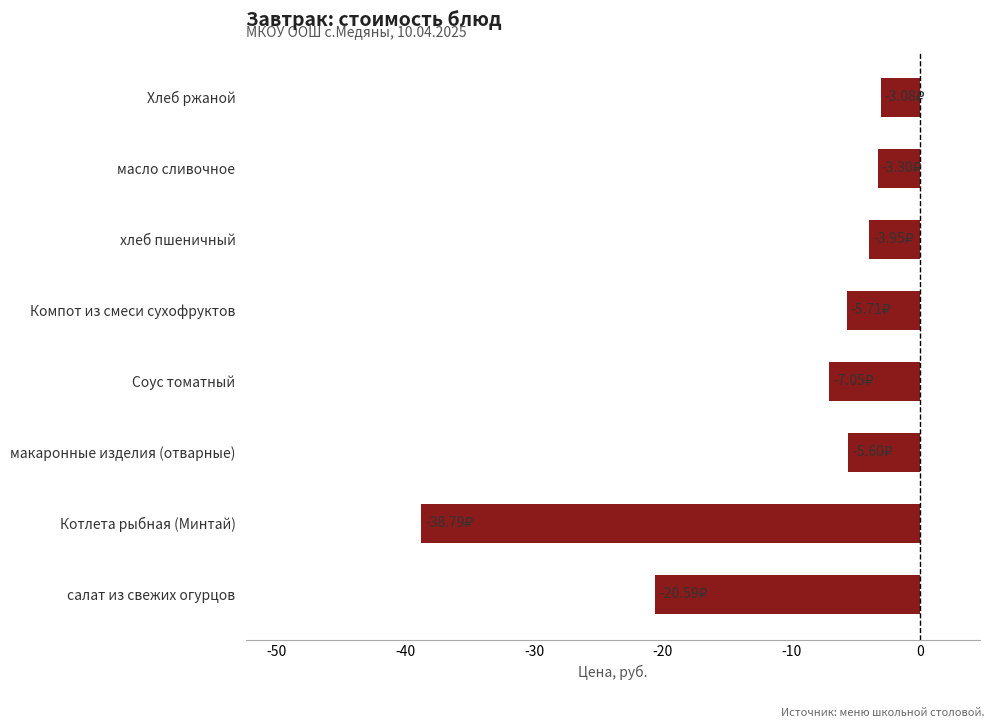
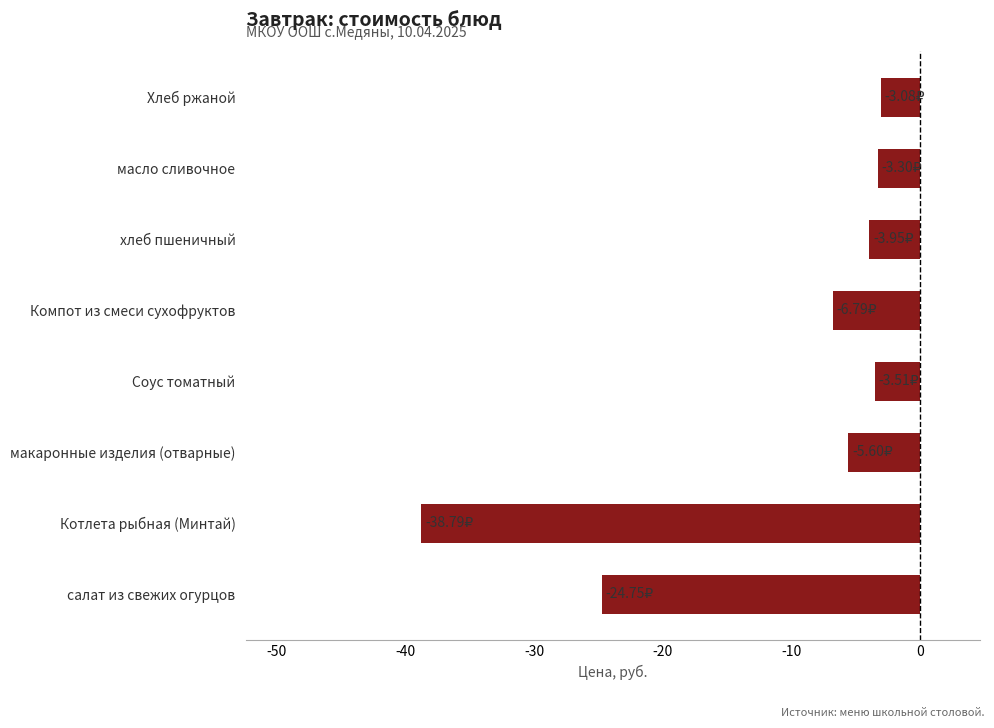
Компот из смеси сухофруктов: -5.71₽ -> -6.79₽
Соус томатный: -7.05₽ -> -3.51₽
салат из свежих огурцов: -20.59₽ -> -24.75₽
